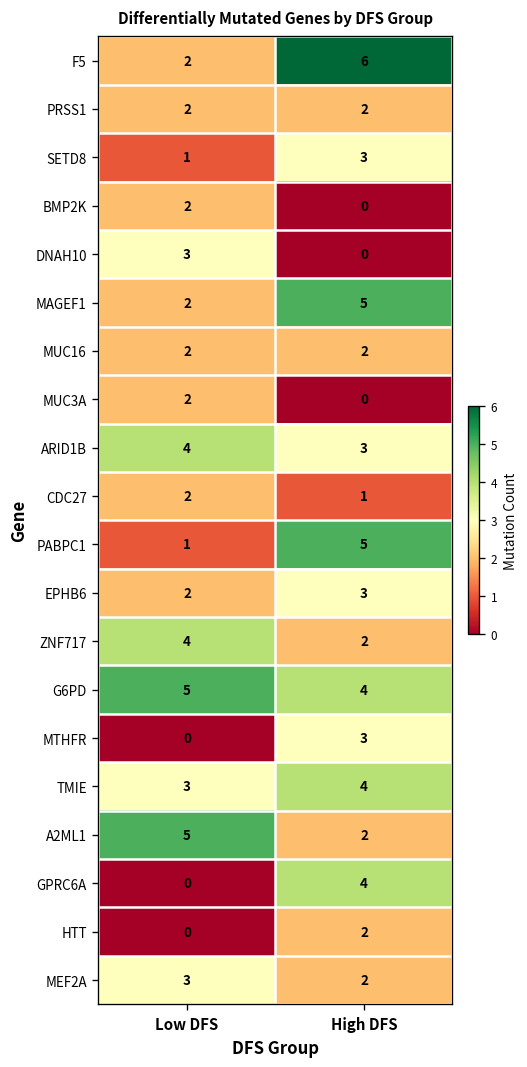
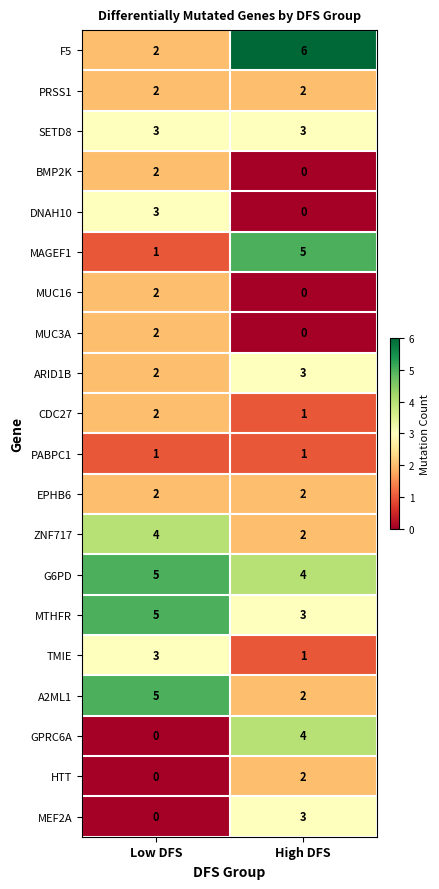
SETD8, Low DFS: 1 -> 3
MAGEF1, Low DFS: 2 -> 1
MUC16, High DFS: 2 -> 0
ARID1B, Low DFS: 4 -> 2
PABPC1, High DFS: 5 -> 1
EPHB6, High DFS: 3 -> 2
MTHFR, Low DFS: 0 -> 5
TMIE, High DFS: 4 -> 1
MEF2A, Low DFS: 3 -> 0
MEF2A, High DFS: 2 -> 3
